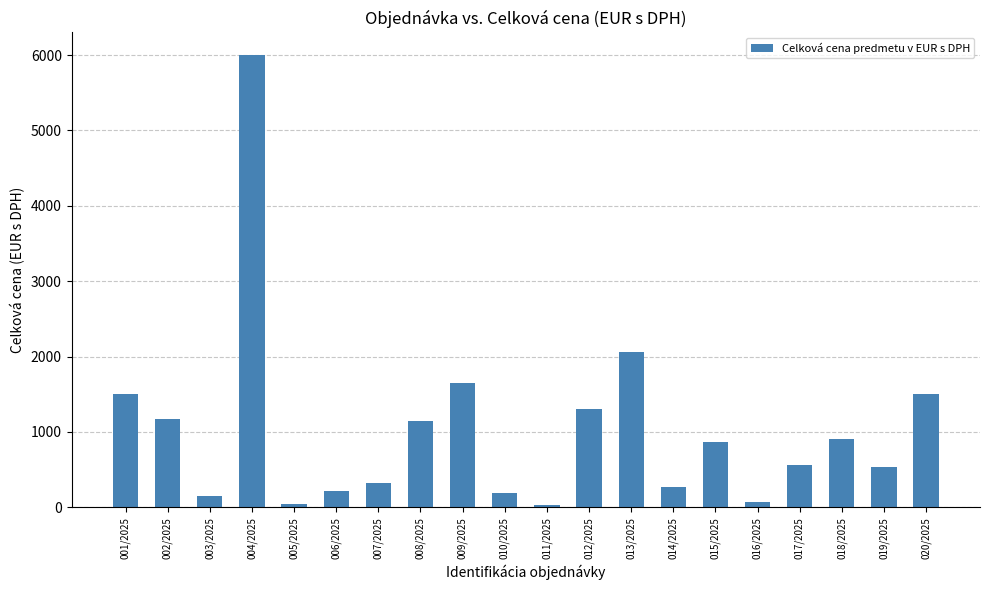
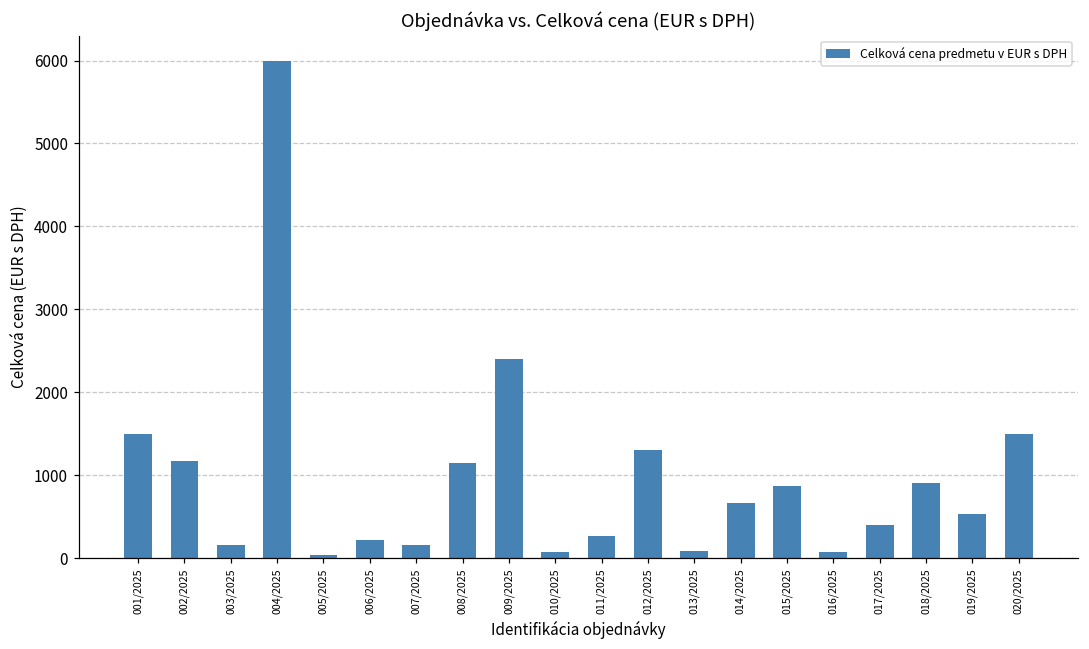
007/2025: 300 -> 200
009/2025: 1600 -> 2400
010/2025: 200 -> 100
011/2025: 0 -> 300
013/2025: 2100 -> 100
014/2025: 300 -> 700
017/2025: 600 -> 400
